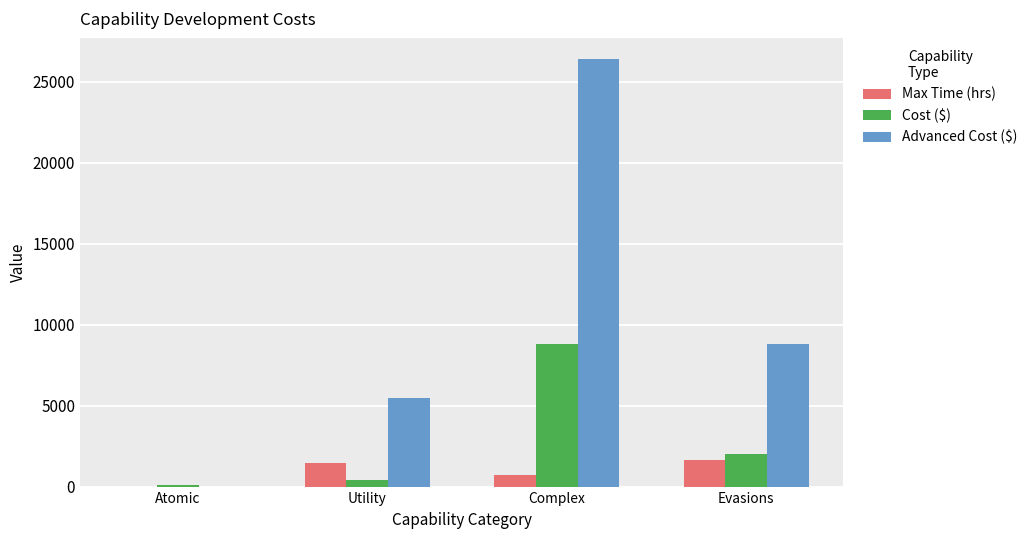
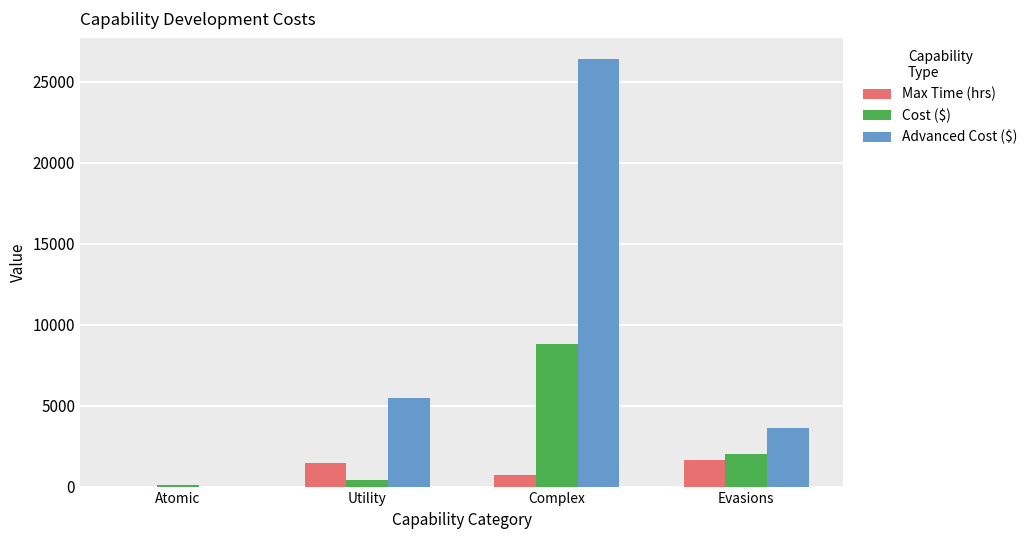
Advanced Cost ($), Evasions: 8800 -> 3600
